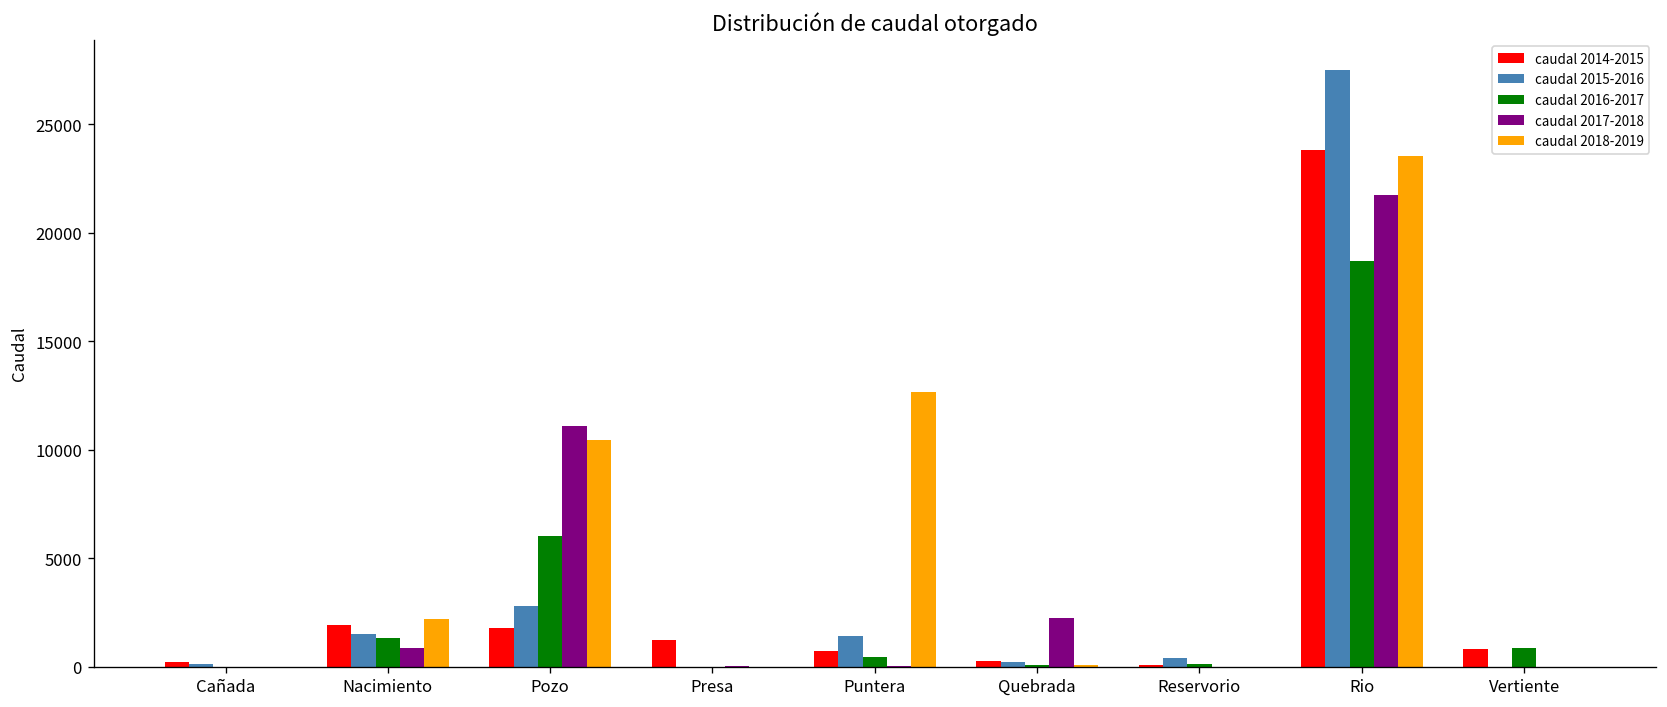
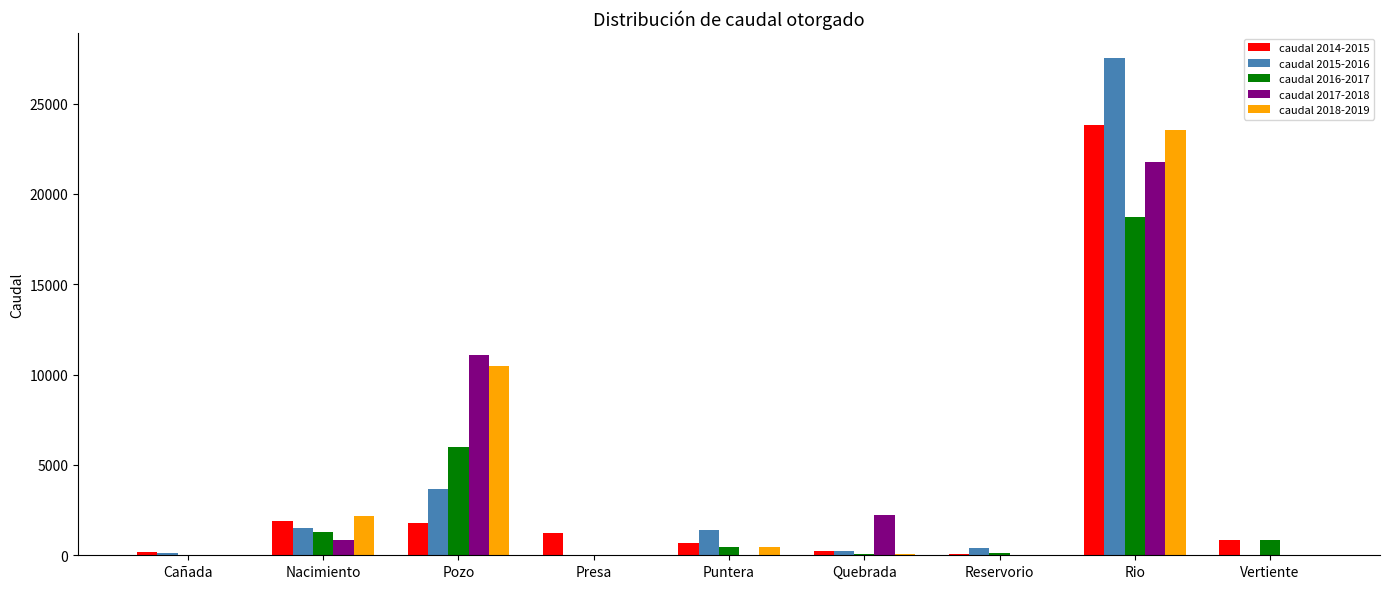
caudal 2015-2016, Pozo: 2800 -> 3600
caudal 2018-2019, Puntera: 12700 -> 500
